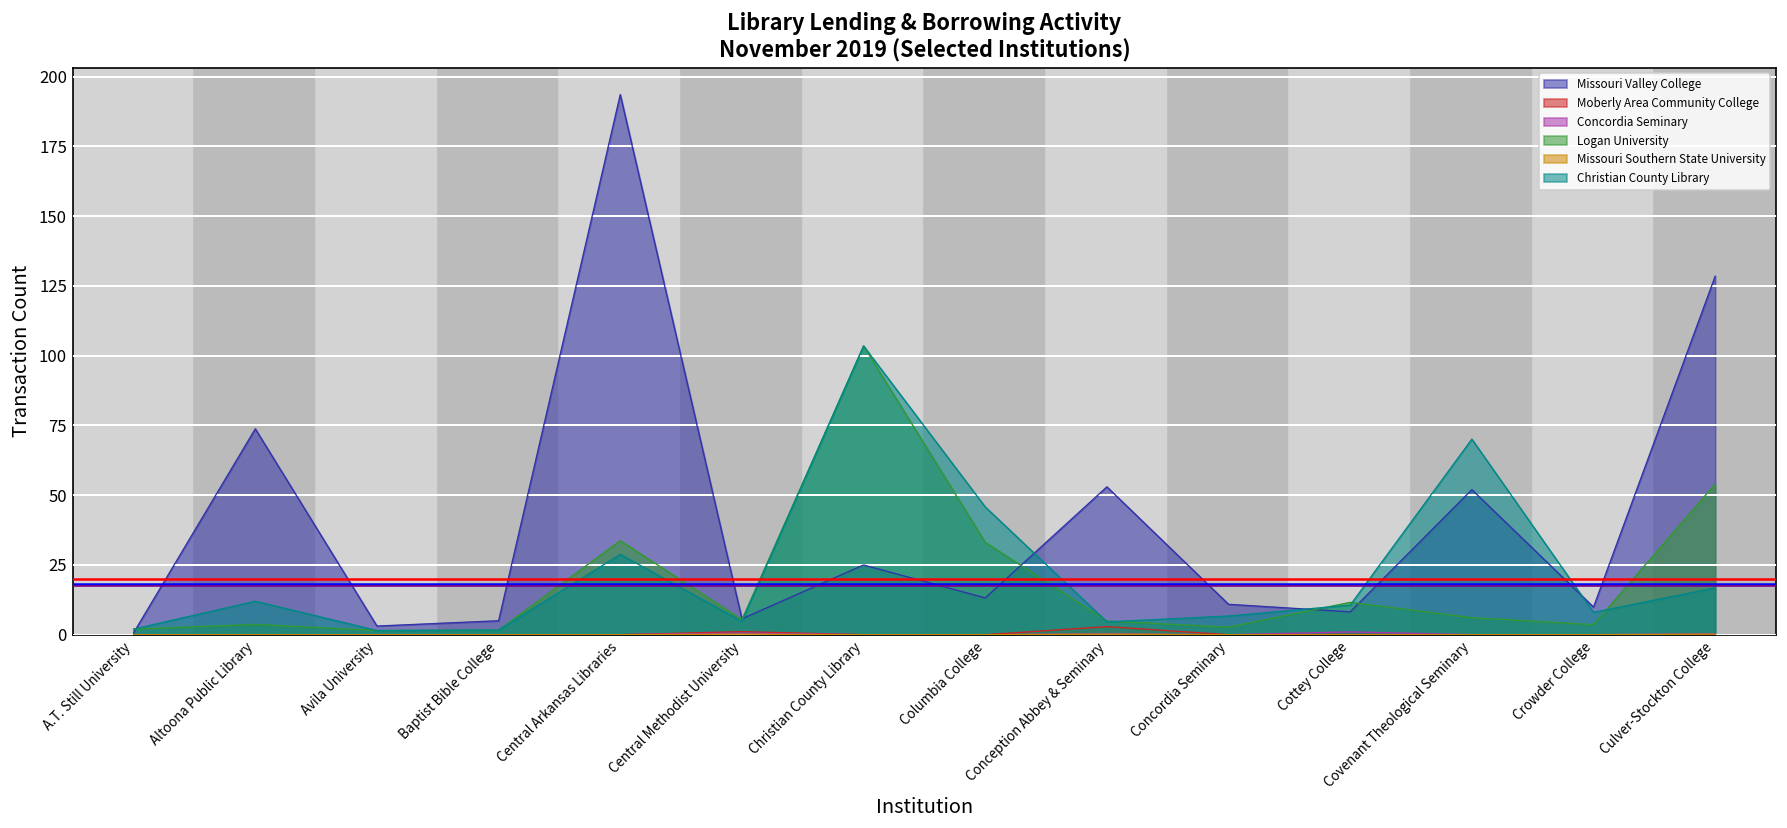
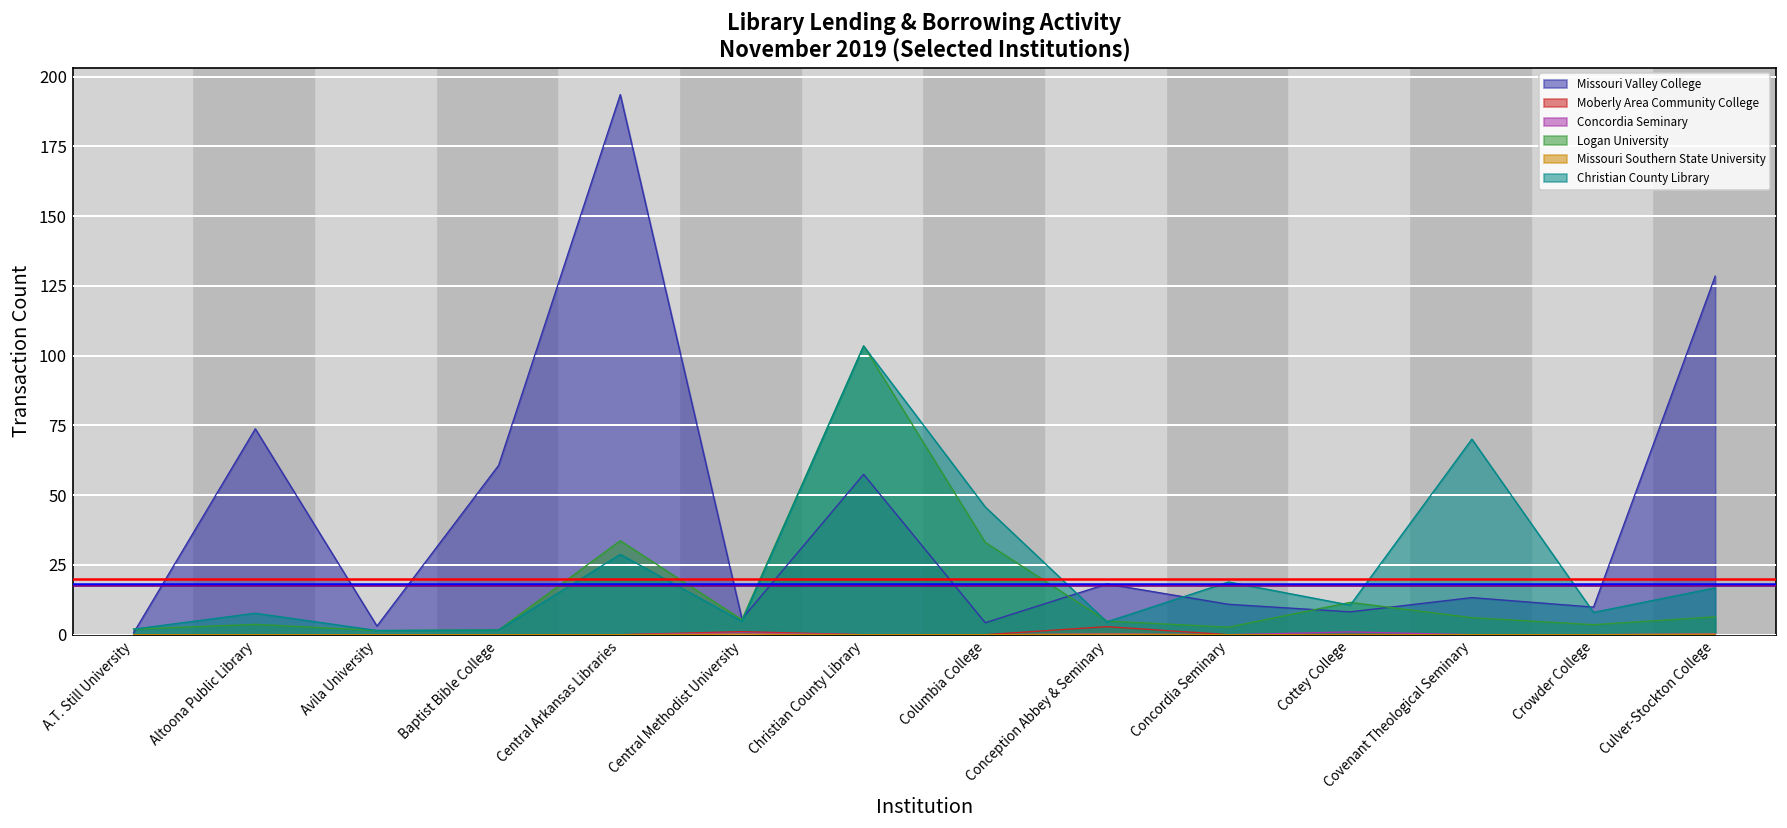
Christian County Library, Altoona Public Library: 12 -> 8
Missouri Valley College, Baptist Bible College: 5 -> 61
Missouri Valley College, Christian County Library: 25 -> 58
Missouri Valley College, Columbia College: 13 -> 4
Missouri Valley College, Conception Abbey & Seminary: 53 -> 18
Christian County Library, Concordia Seminary: 7 -> 19
Missouri Valley College, Covenant Theological Seminary: 52 -> 13
Logan University, Culver-Stockton College: 54 -> 6
